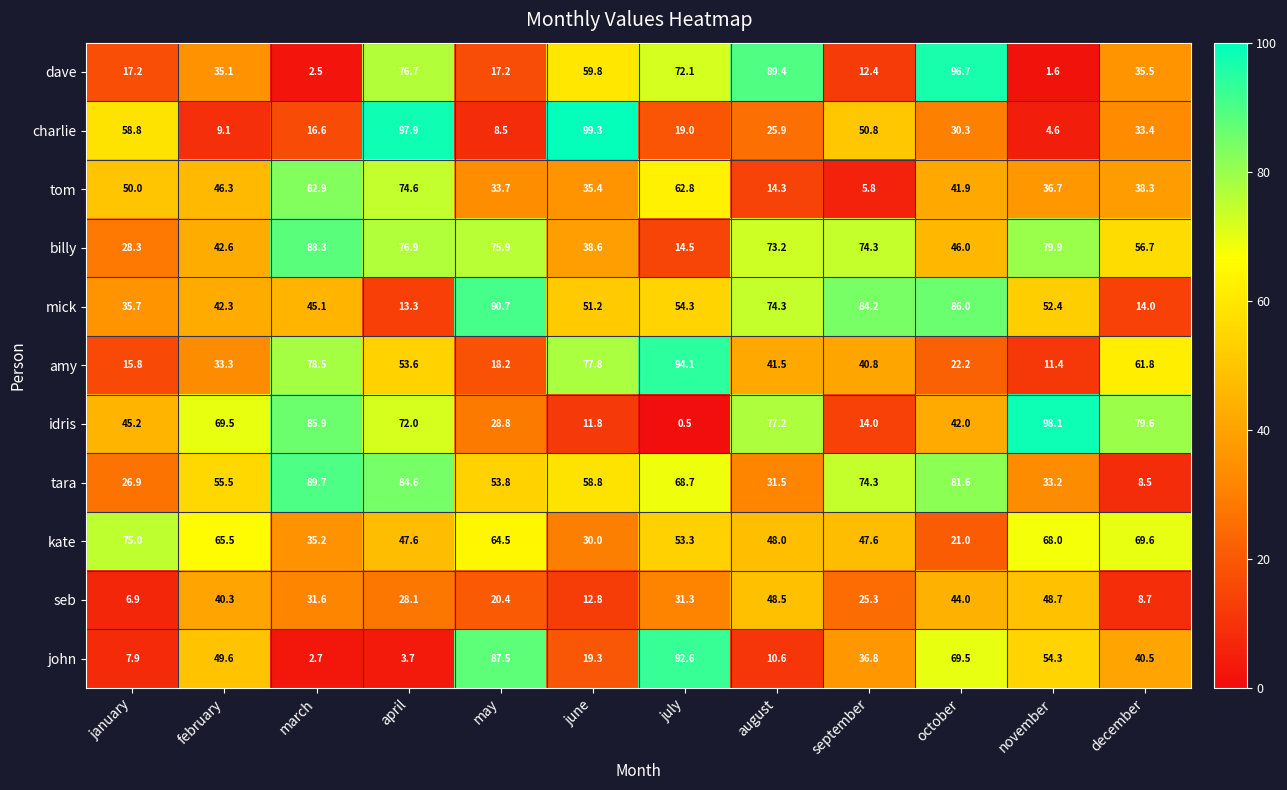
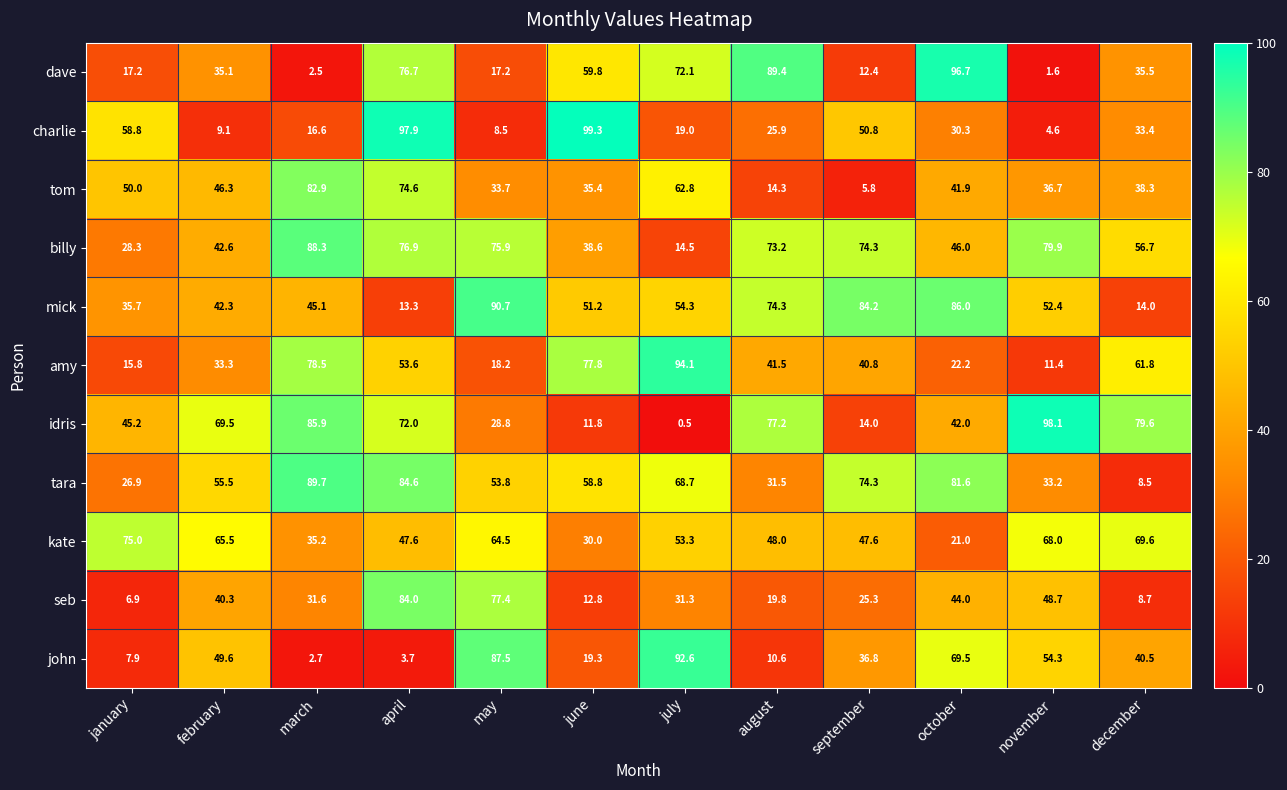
seb, april: 28.1 -> 84.0
seb, may: 20.4 -> 77.4
seb, august: 48.5 -> 19.8
